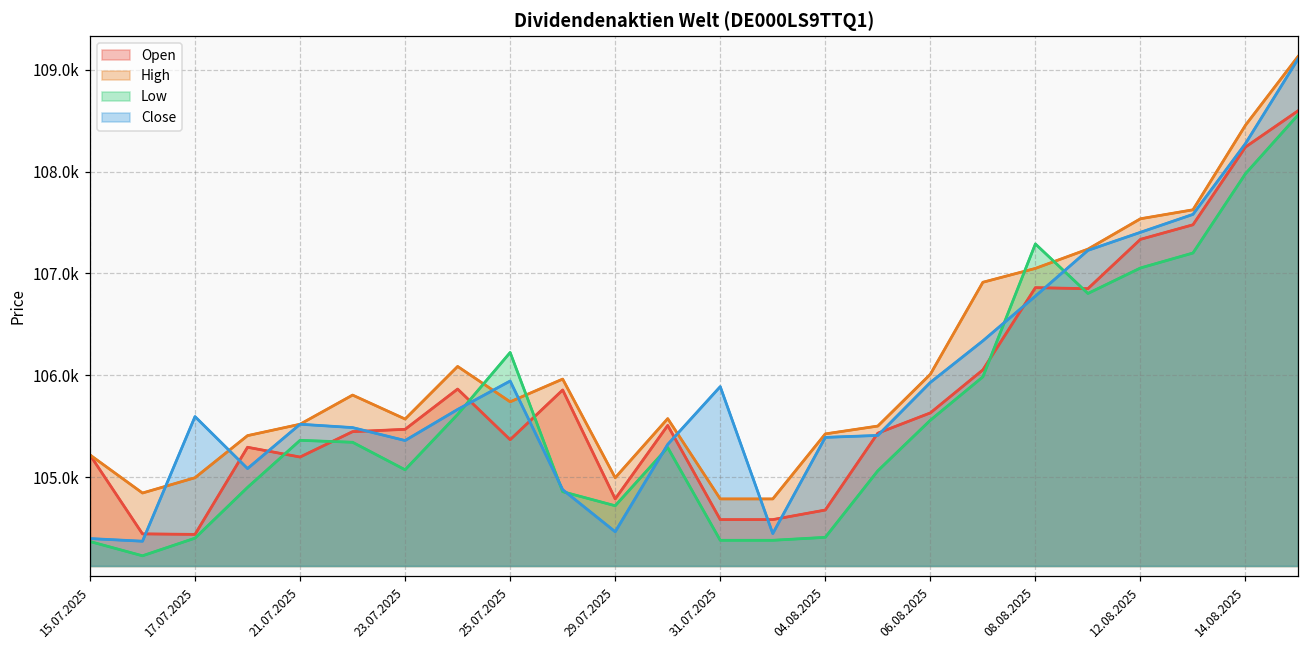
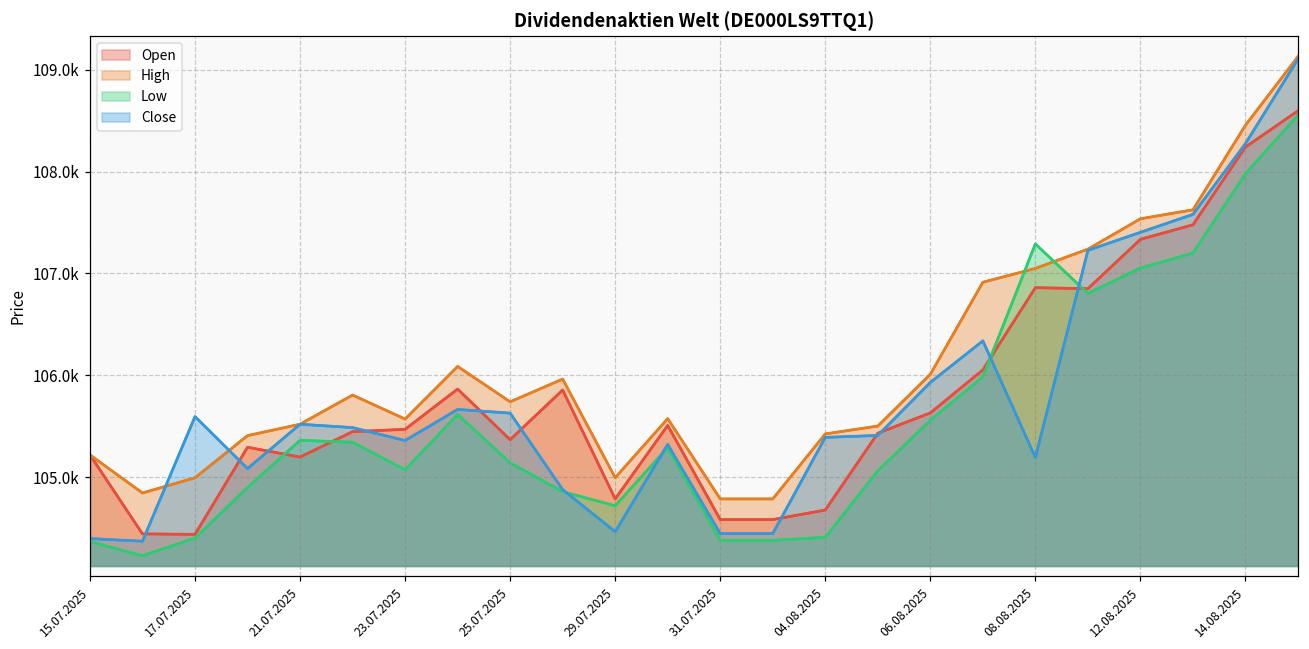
Low, 25.07.2025: 106200 -> 105100
Close, 25.07.2025: 105900 -> 105600
Close, 31.07.2025: 105900 -> 104400
Close, 08.08.2025: 106800 -> 105200
